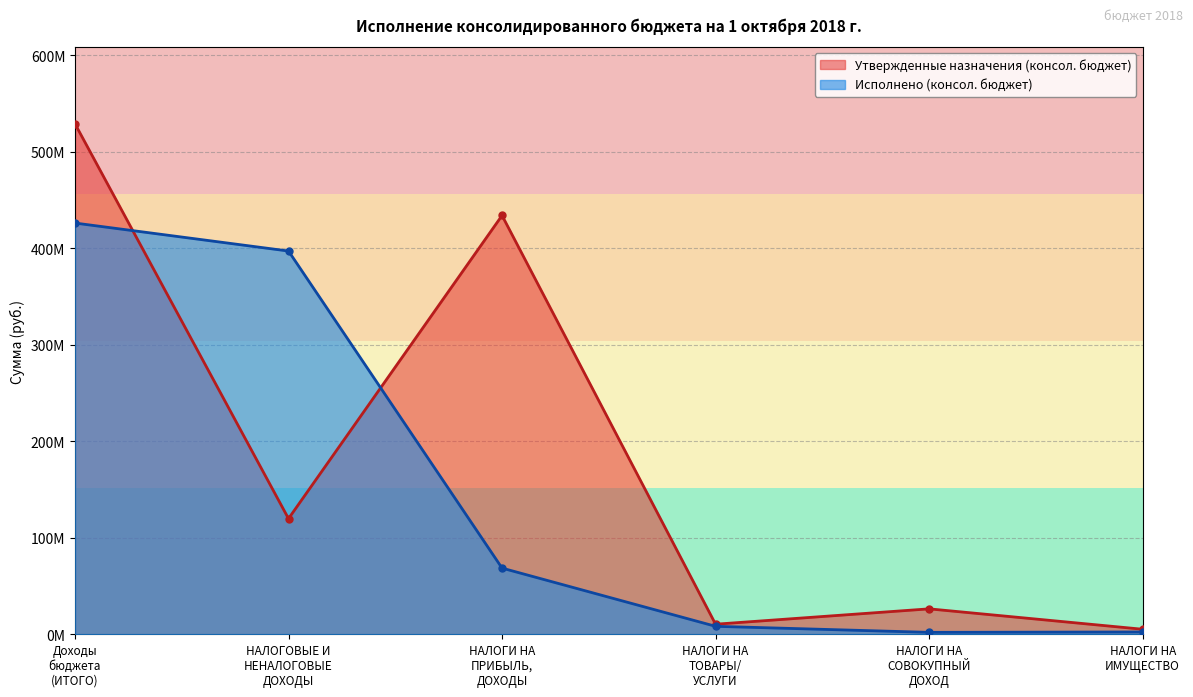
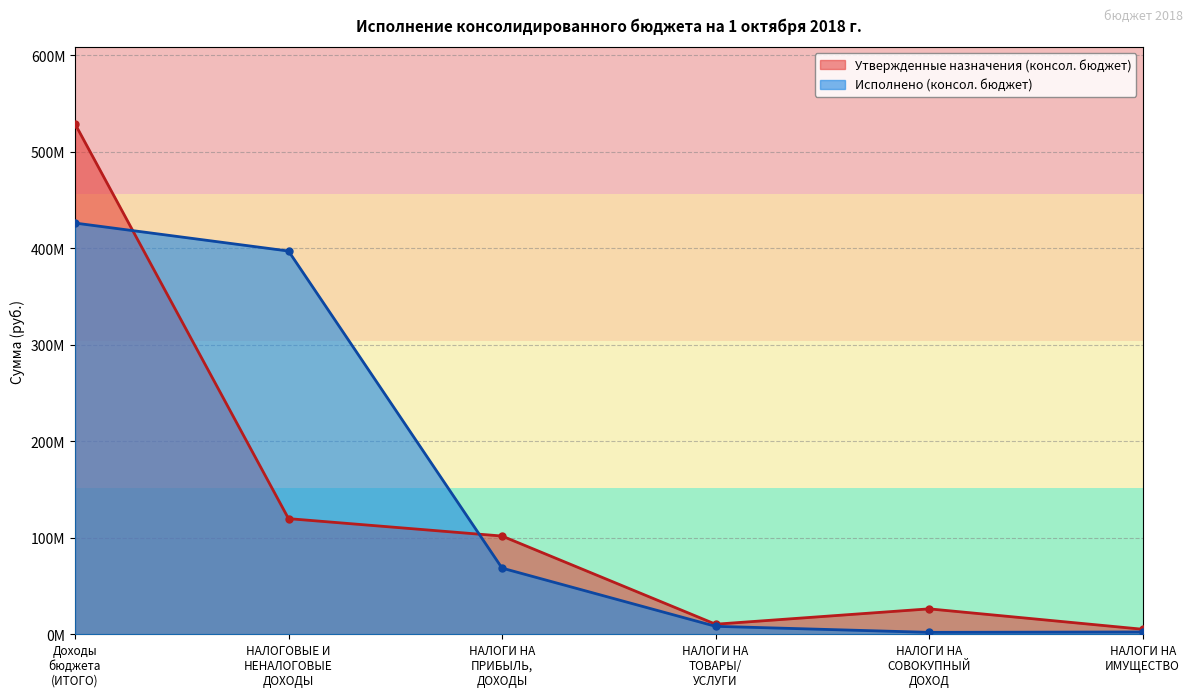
Утвержденные назначения (консол. бюджет), НАЛОГИ НА ПРИБЫЛЬ, ДОХОДЫ: 430000000 -> 100000000
